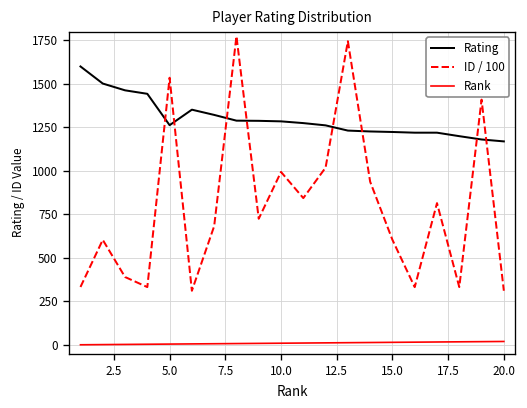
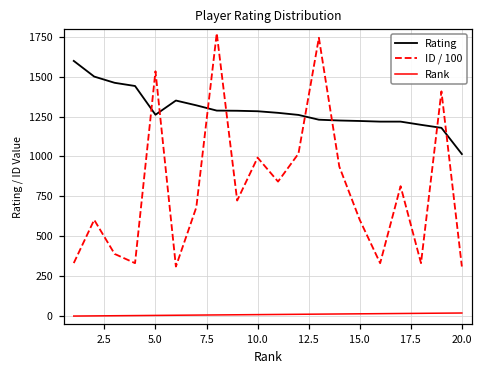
Rating, 20.0: 1170 -> 1020
